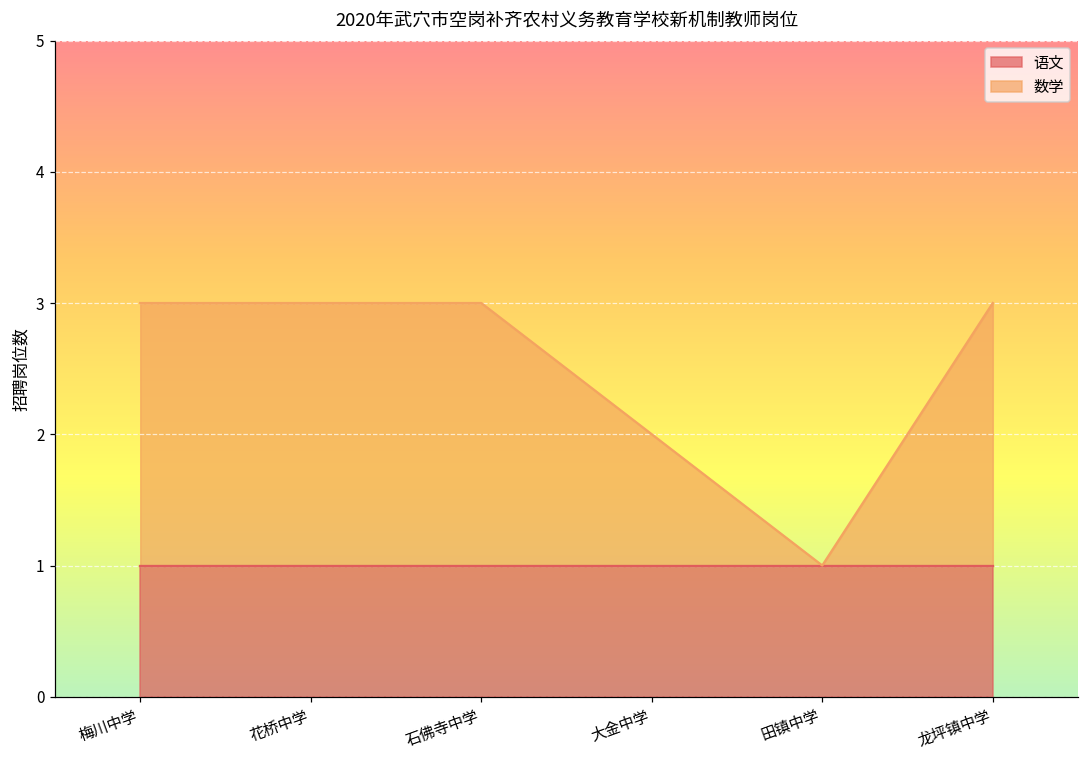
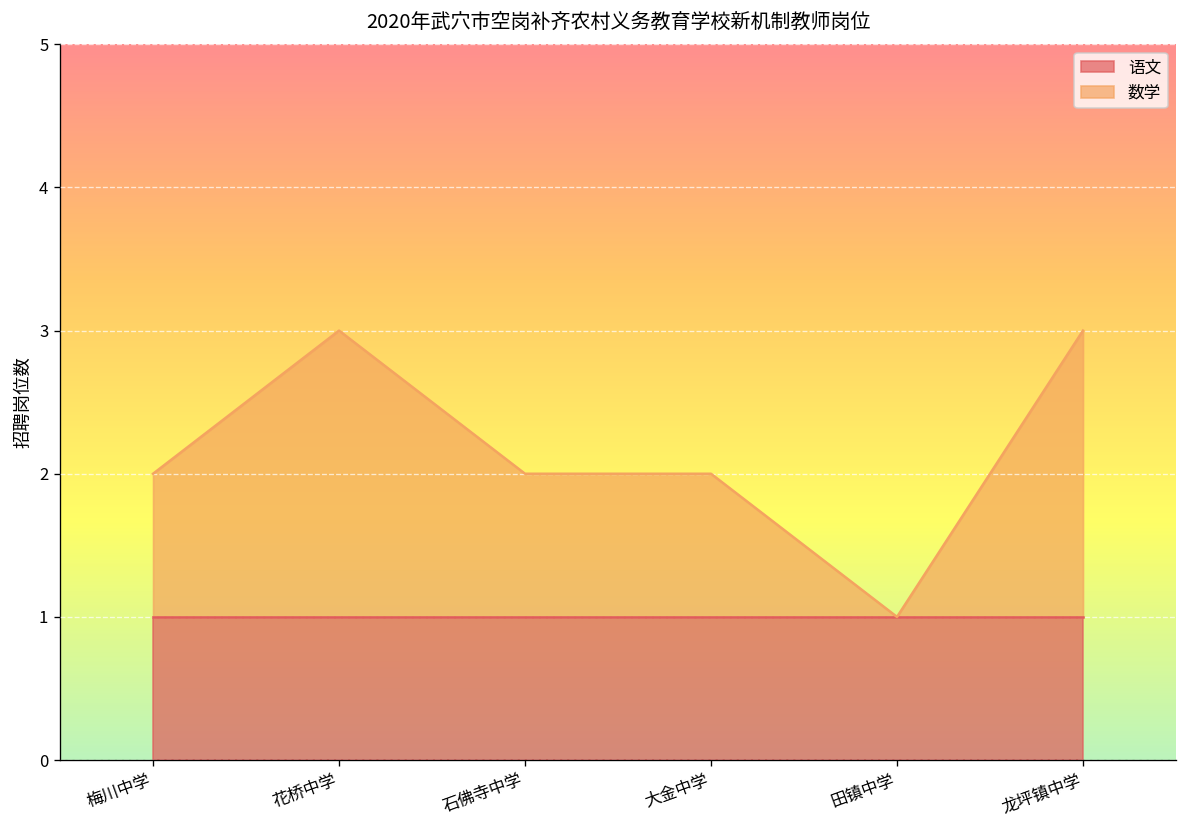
数学, 梅川中学: 2 -> 1
数学, 石佛寺中学: 2 -> 1
